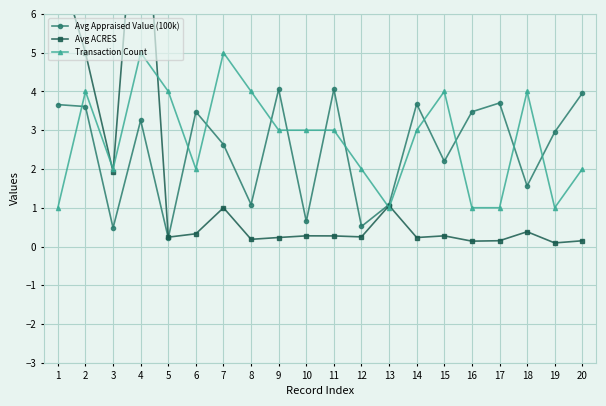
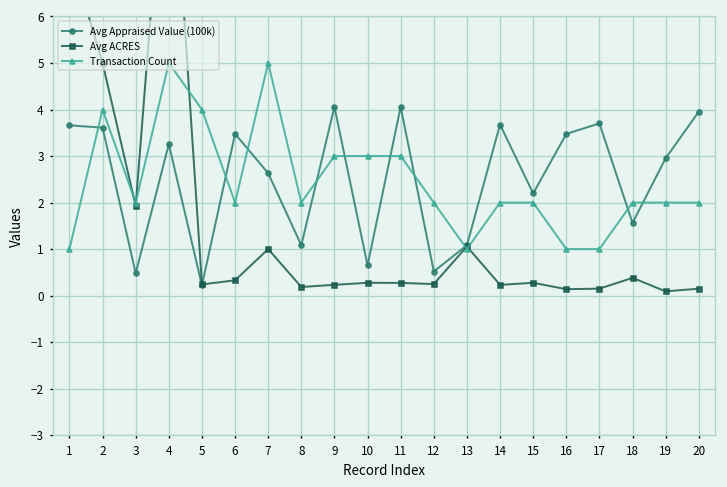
Transaction Count, 8: 4 -> 2
Transaction Count, 14: 3 -> 2
Transaction Count, 15: 4 -> 2
Transaction Count, 18: 4 -> 2
Transaction Count, 19: 1 -> 2
